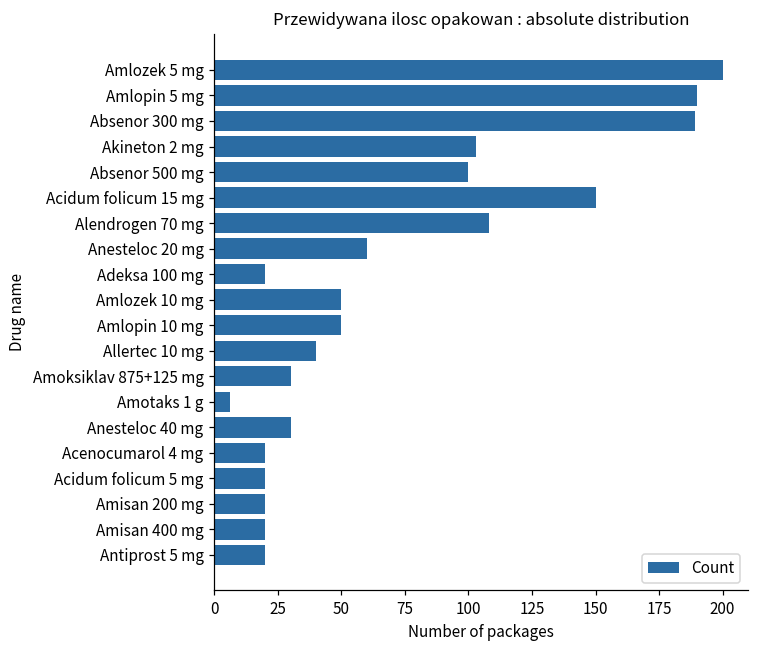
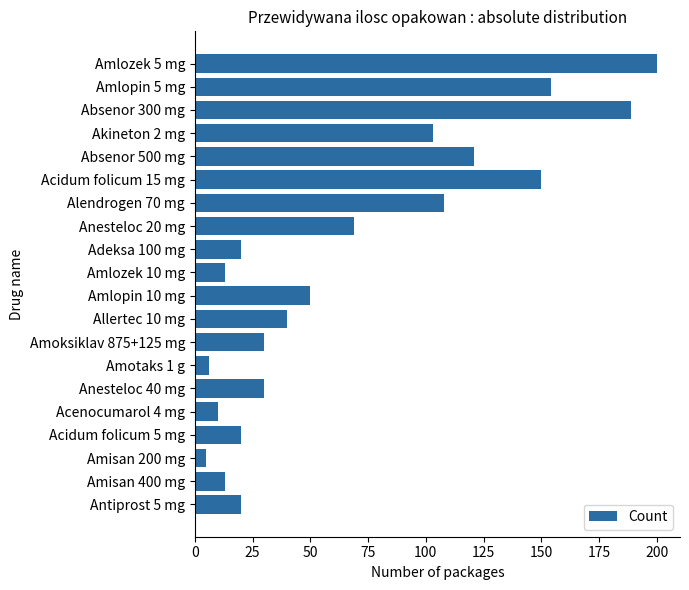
Amlopin 5 mg: 190 -> 154
Absenor 500 mg: 100 -> 121
Anesteloc 20 mg: 60 -> 69
Amlozek 10 mg: 50 -> 13
Acenocumarol 4 mg: 20 -> 10
Amisan 200 mg: 20 -> 5
Amisan 400 mg: 20 -> 13
